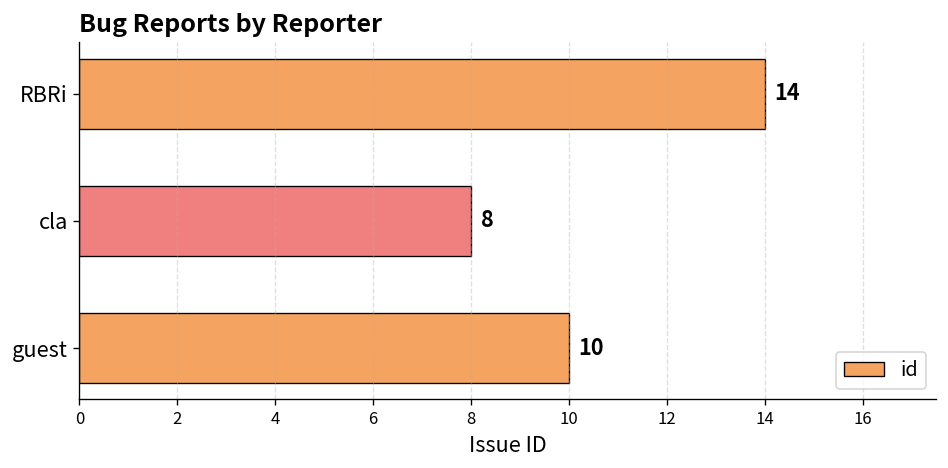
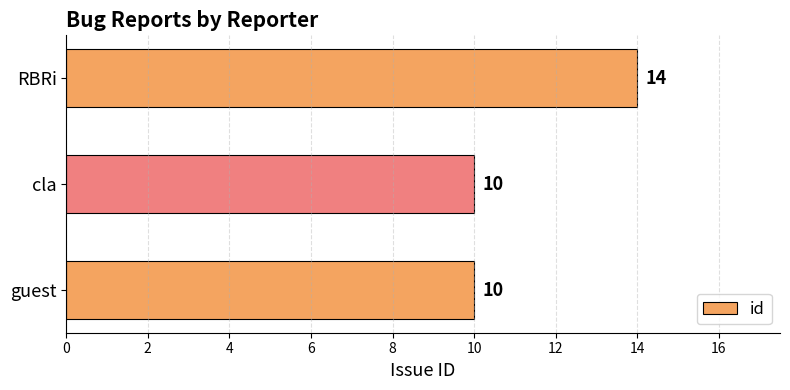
cla: 8 -> 10
